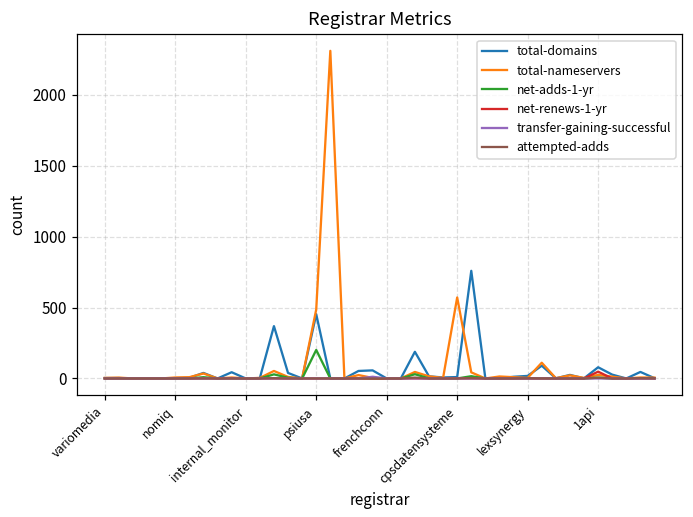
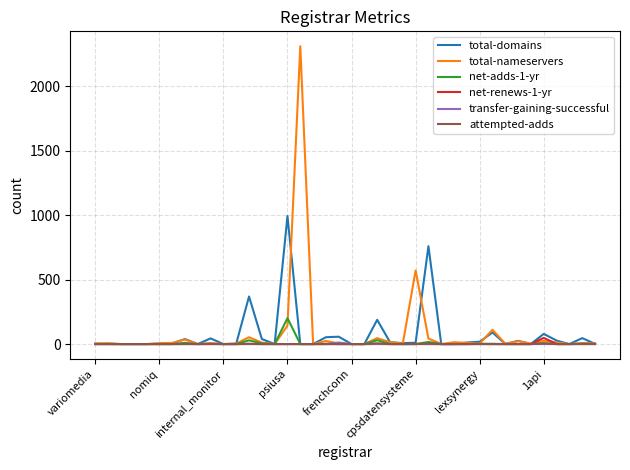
total-domains, psiusa: 450 -> 990
total-nameservers, psiusa: 490 -> 140
